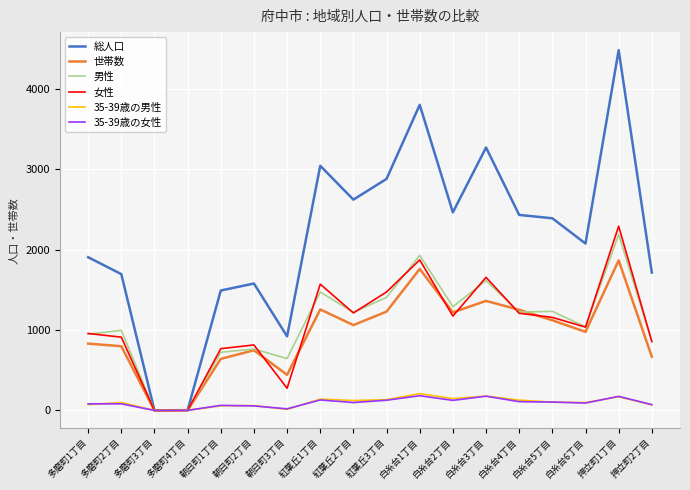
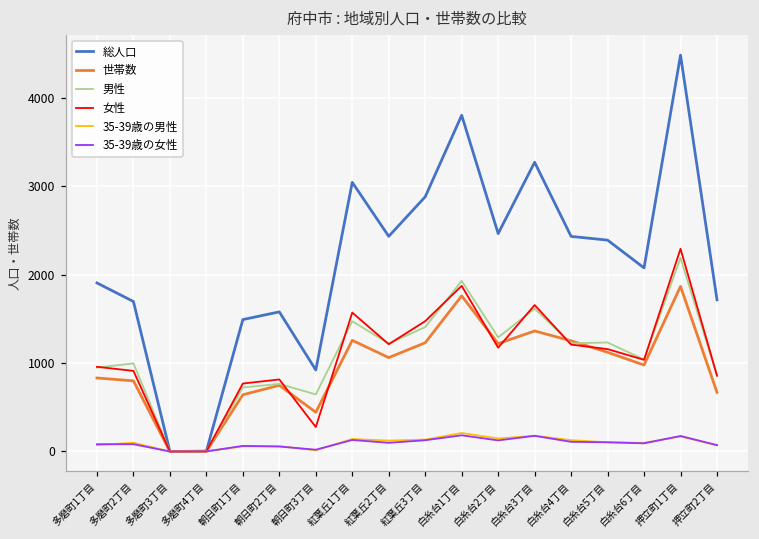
総人口, 紅葉丘2丁目: 2600 -> 2400
